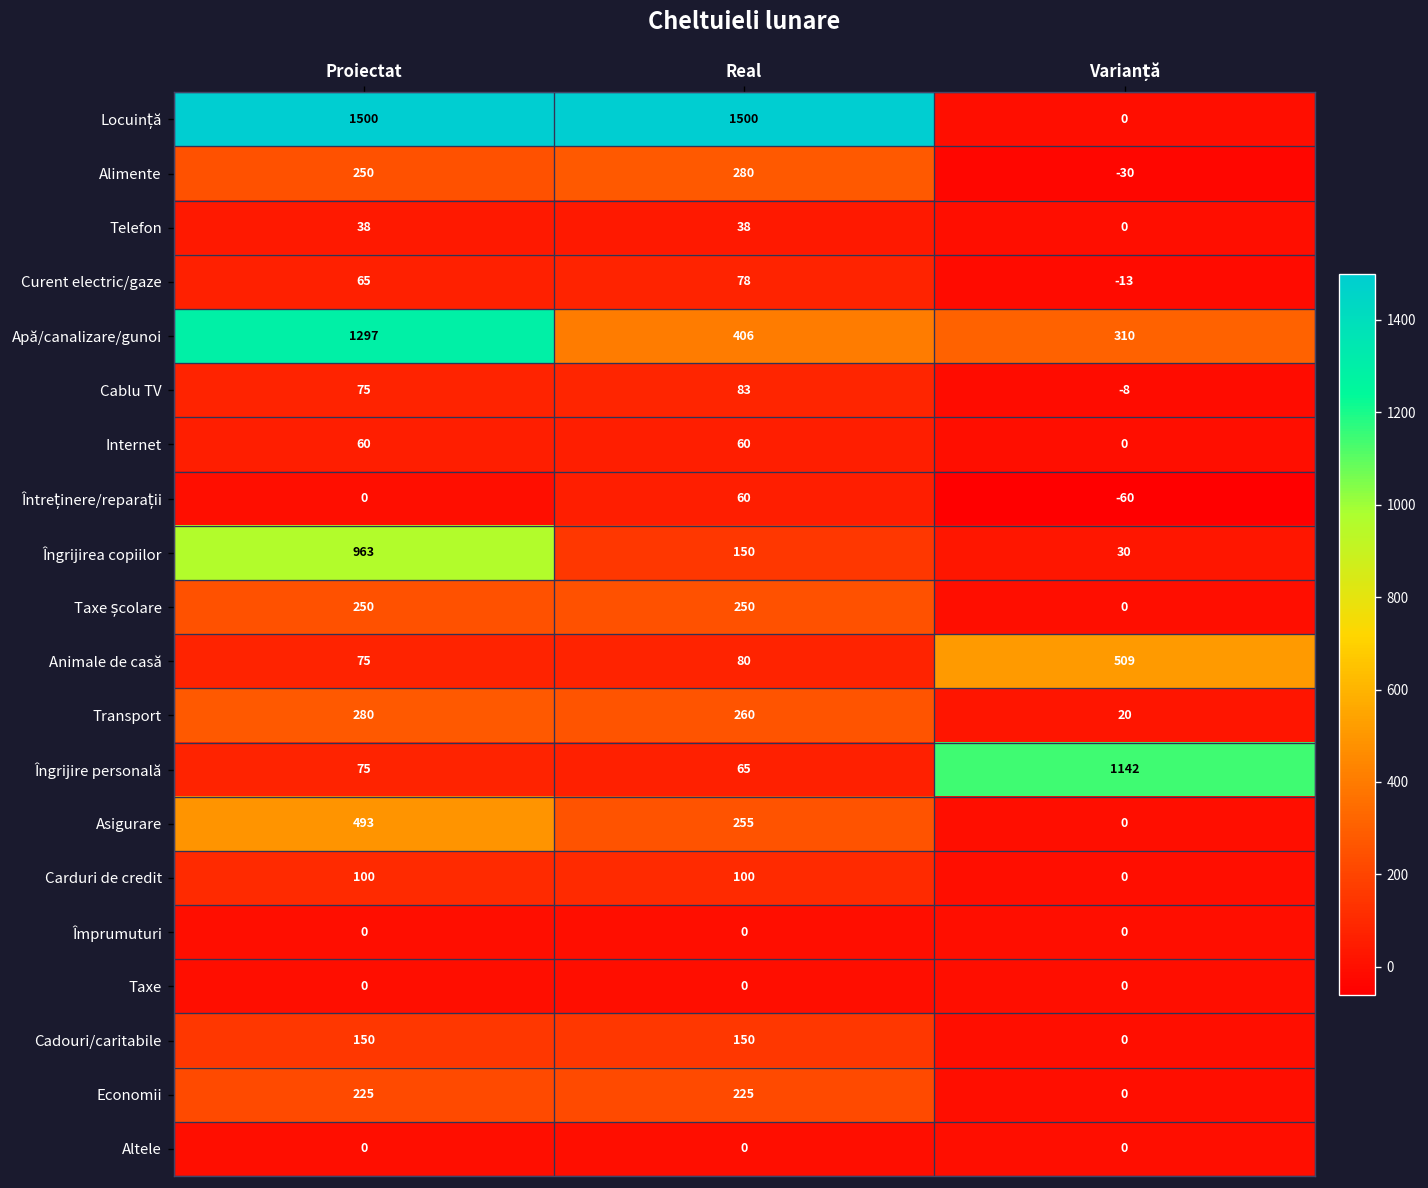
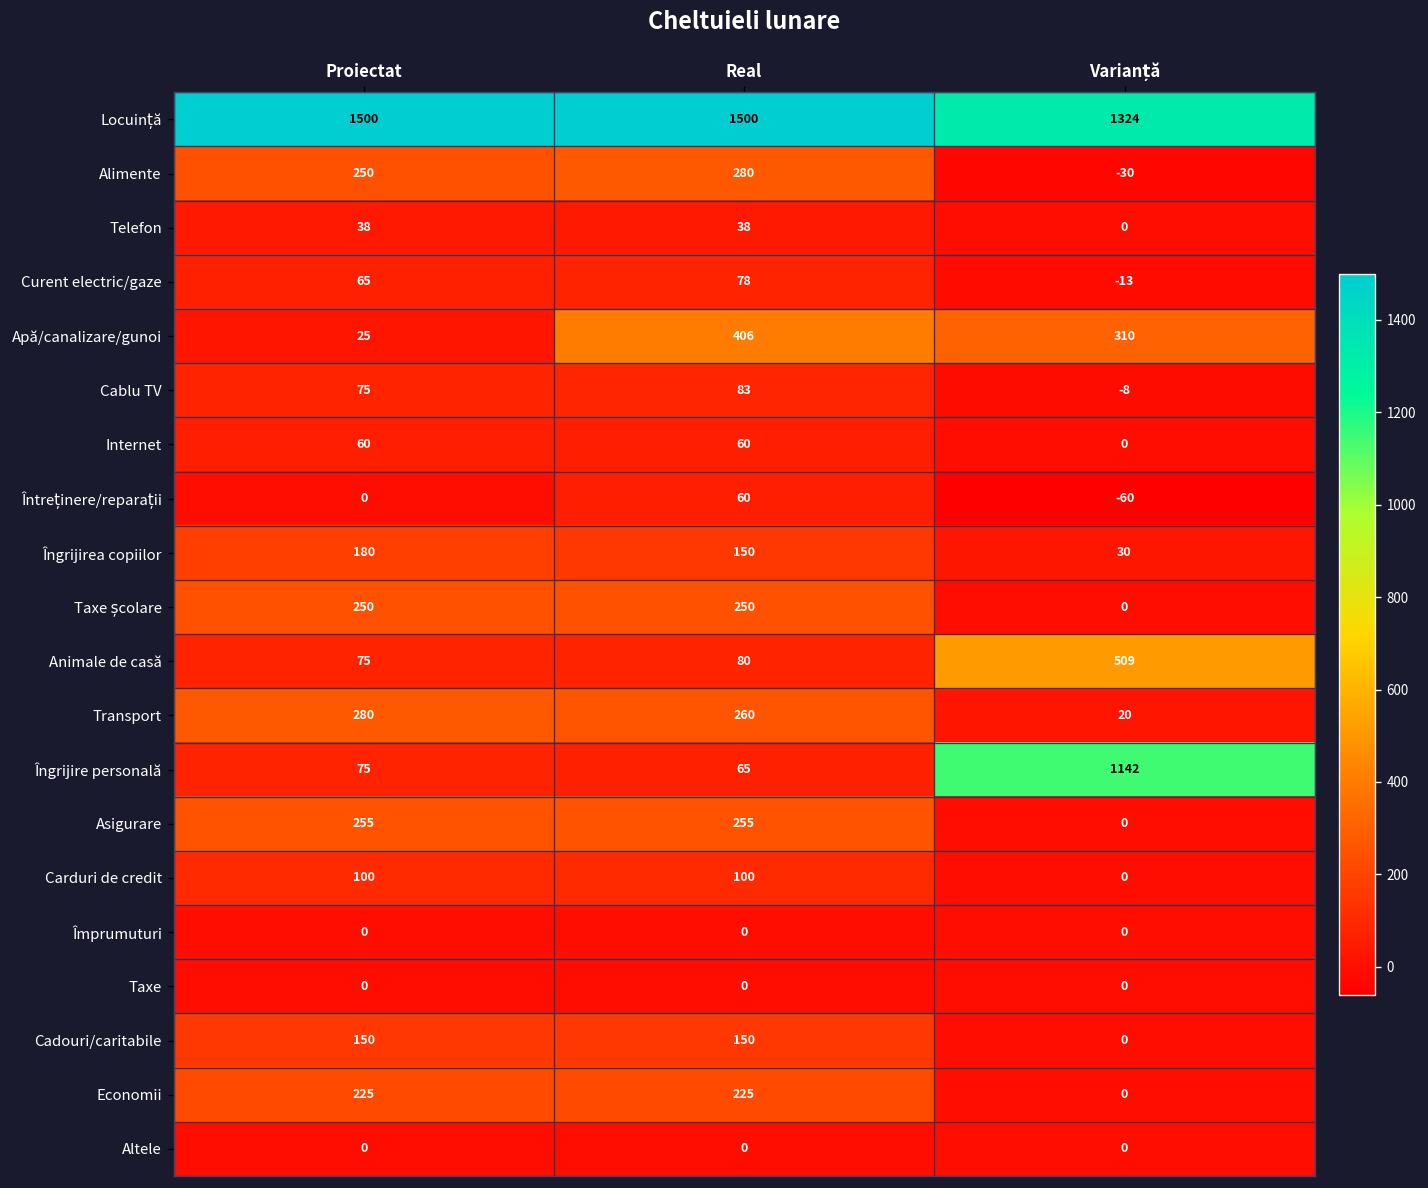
Locuință, Varianță: 0 -> 1324
Apă/canalizare/gunoi, Proiectat: 1297 -> 25
Îngrijirea copiilor, Proiectat: 963 -> 180
Asigurare, Proiectat: 493 -> 255
